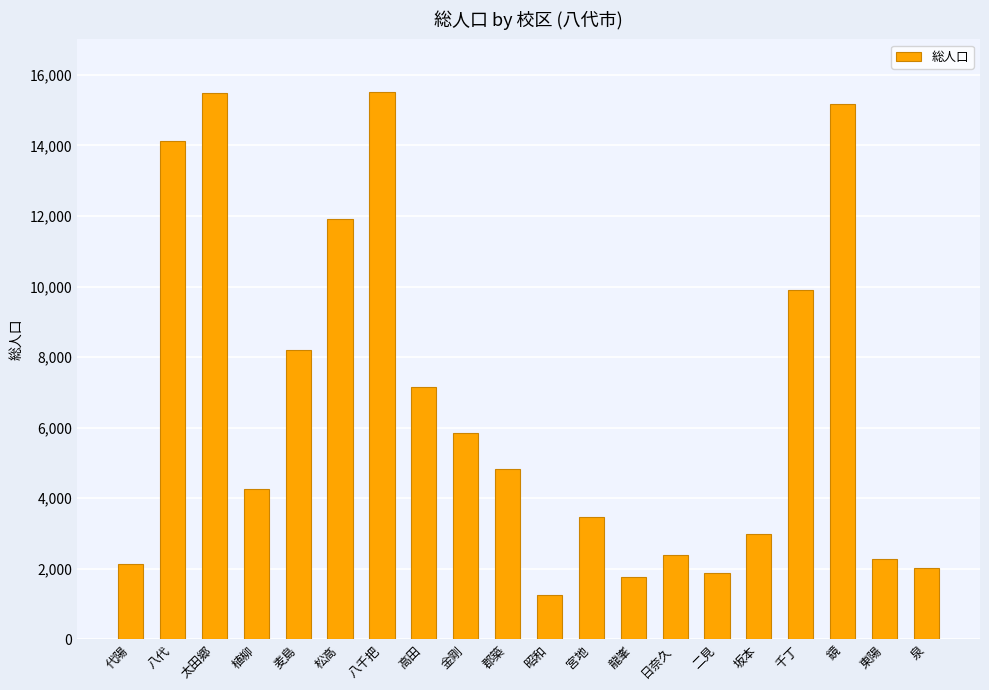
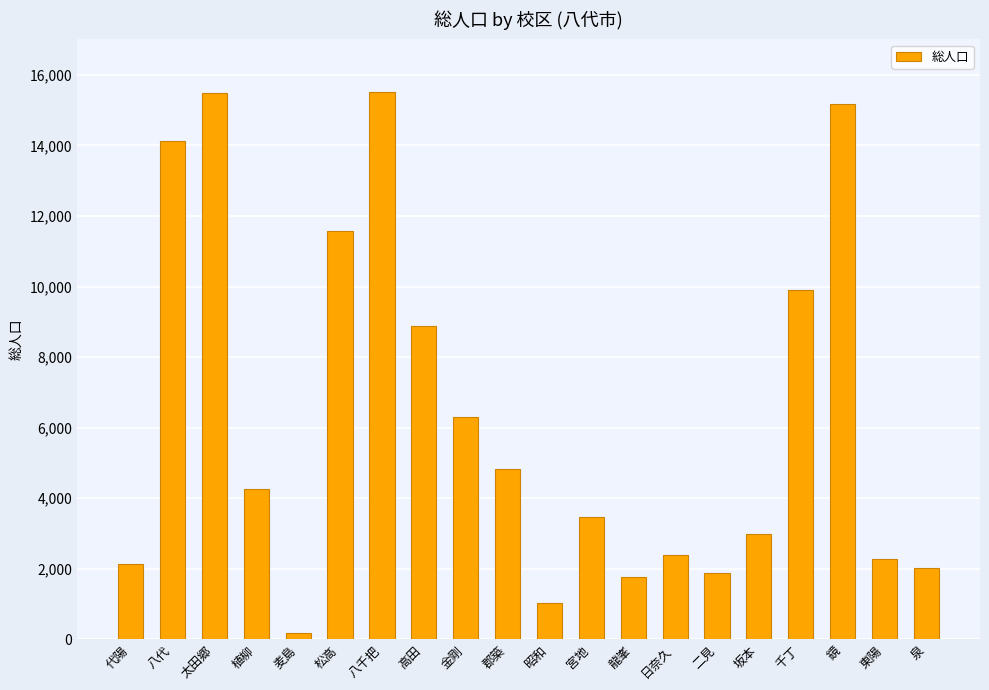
麦島: 8,200 -> 200
松高: 11,900 -> 11,600
高田: 7,200 -> 8,900
金剛: 5,800 -> 6,300
昭和: 1,300 -> 1,000
